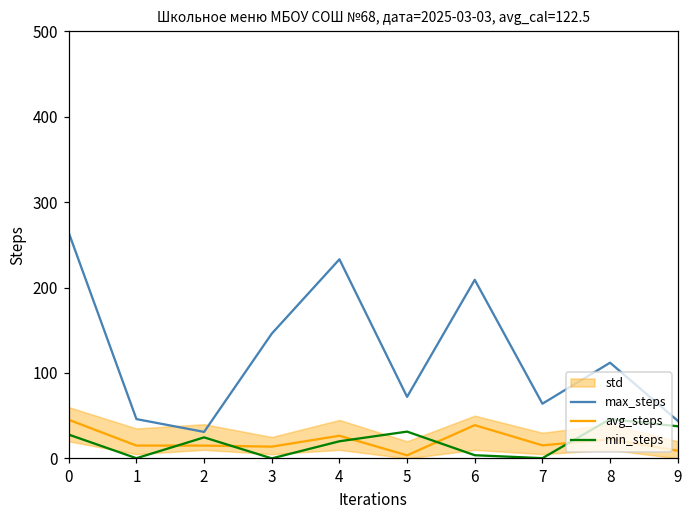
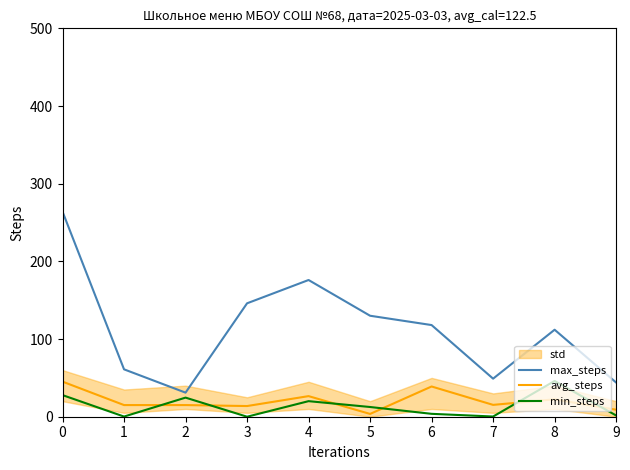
max_steps, 1: 50 -> 60
max_steps, 4: 230 -> 180
max_steps, 5: 70 -> 130
min_steps, 5: 30 -> 10
max_steps, 6: 210 -> 120
max_steps, 7: 60 -> 50
min_steps, 9: 40 -> 0
